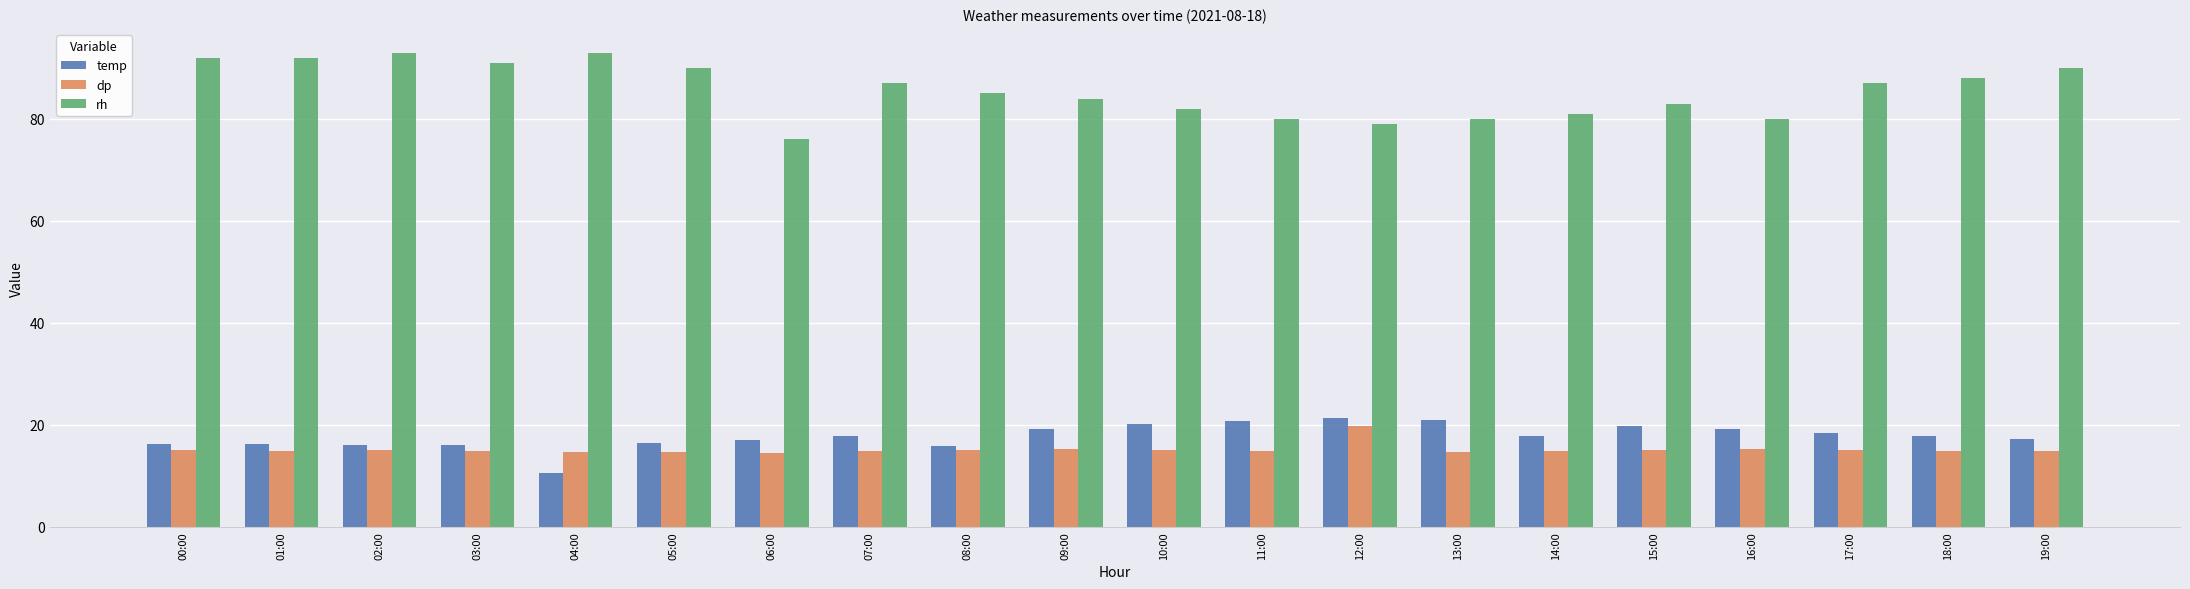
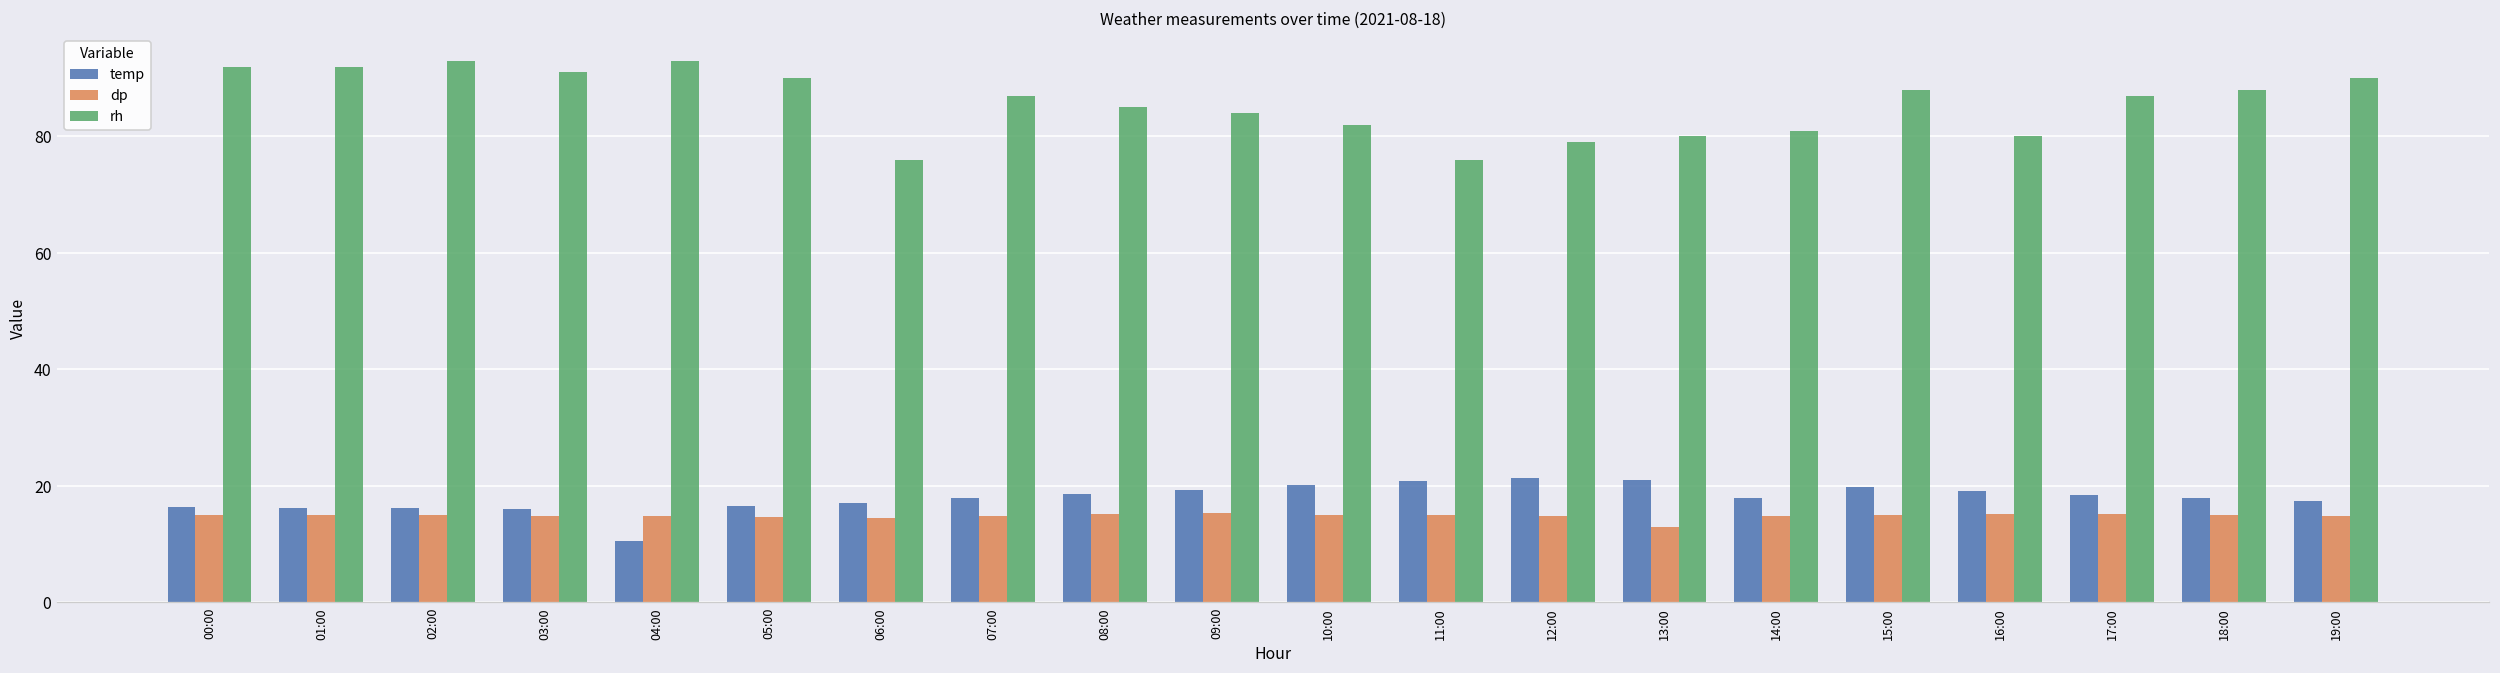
temp, 08:00: 16 -> 19
rh, 11:00: 80 -> 76
dp, 12:00: 20 -> 15
dp, 13:00: 15 -> 13
rh, 15:00: 83 -> 88
